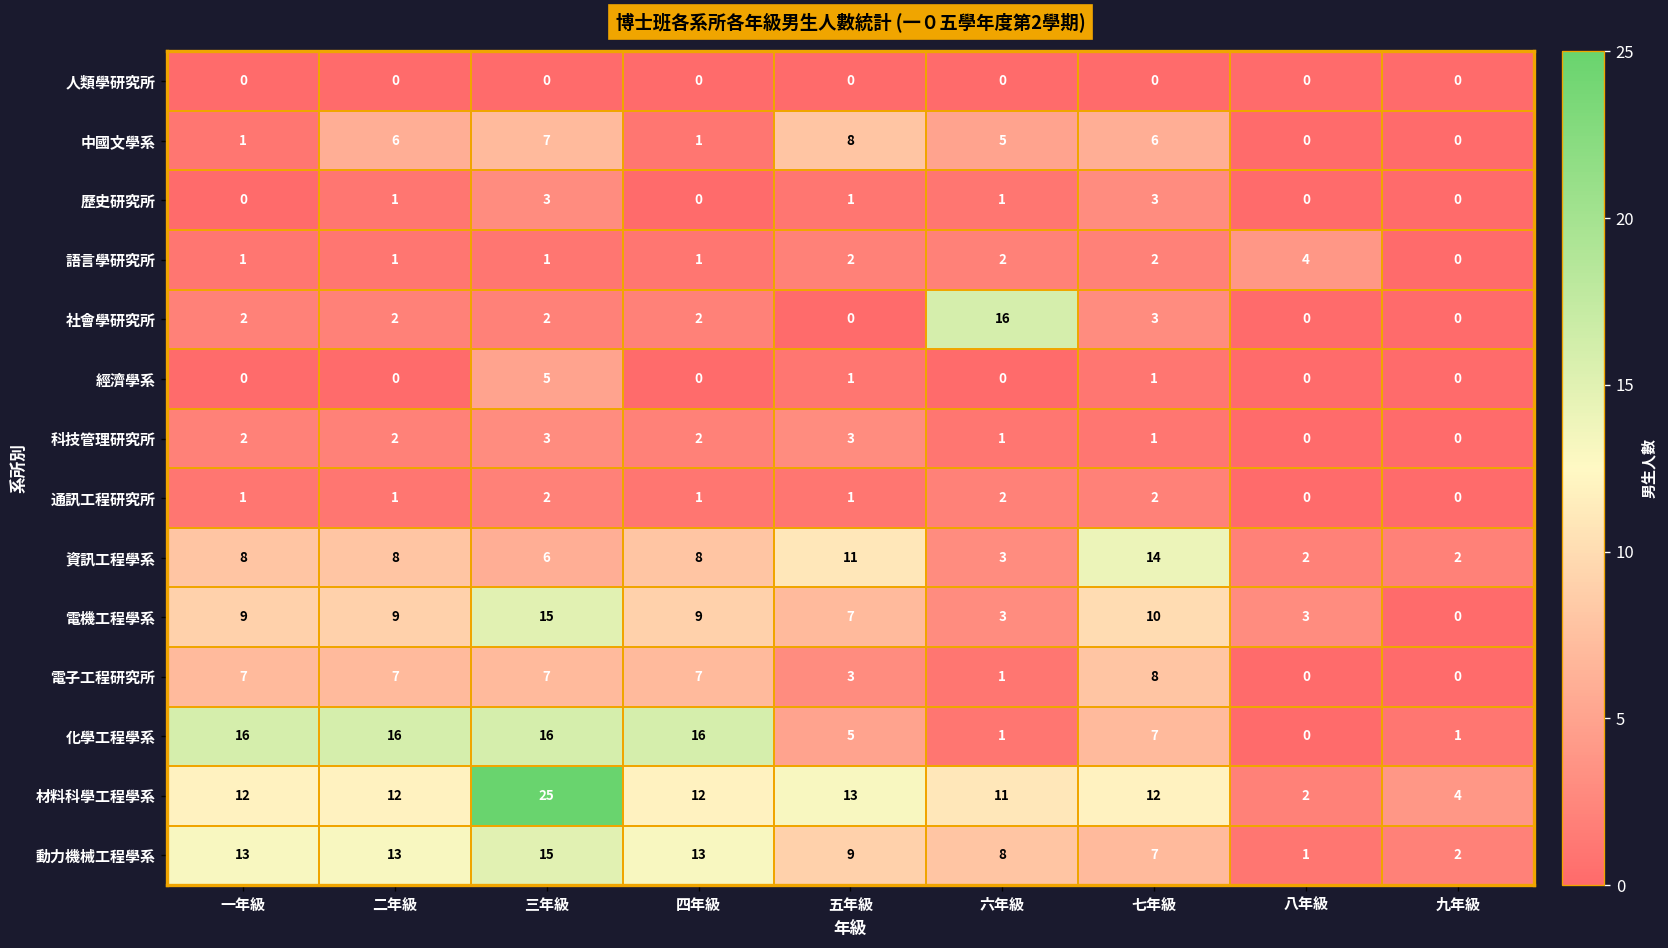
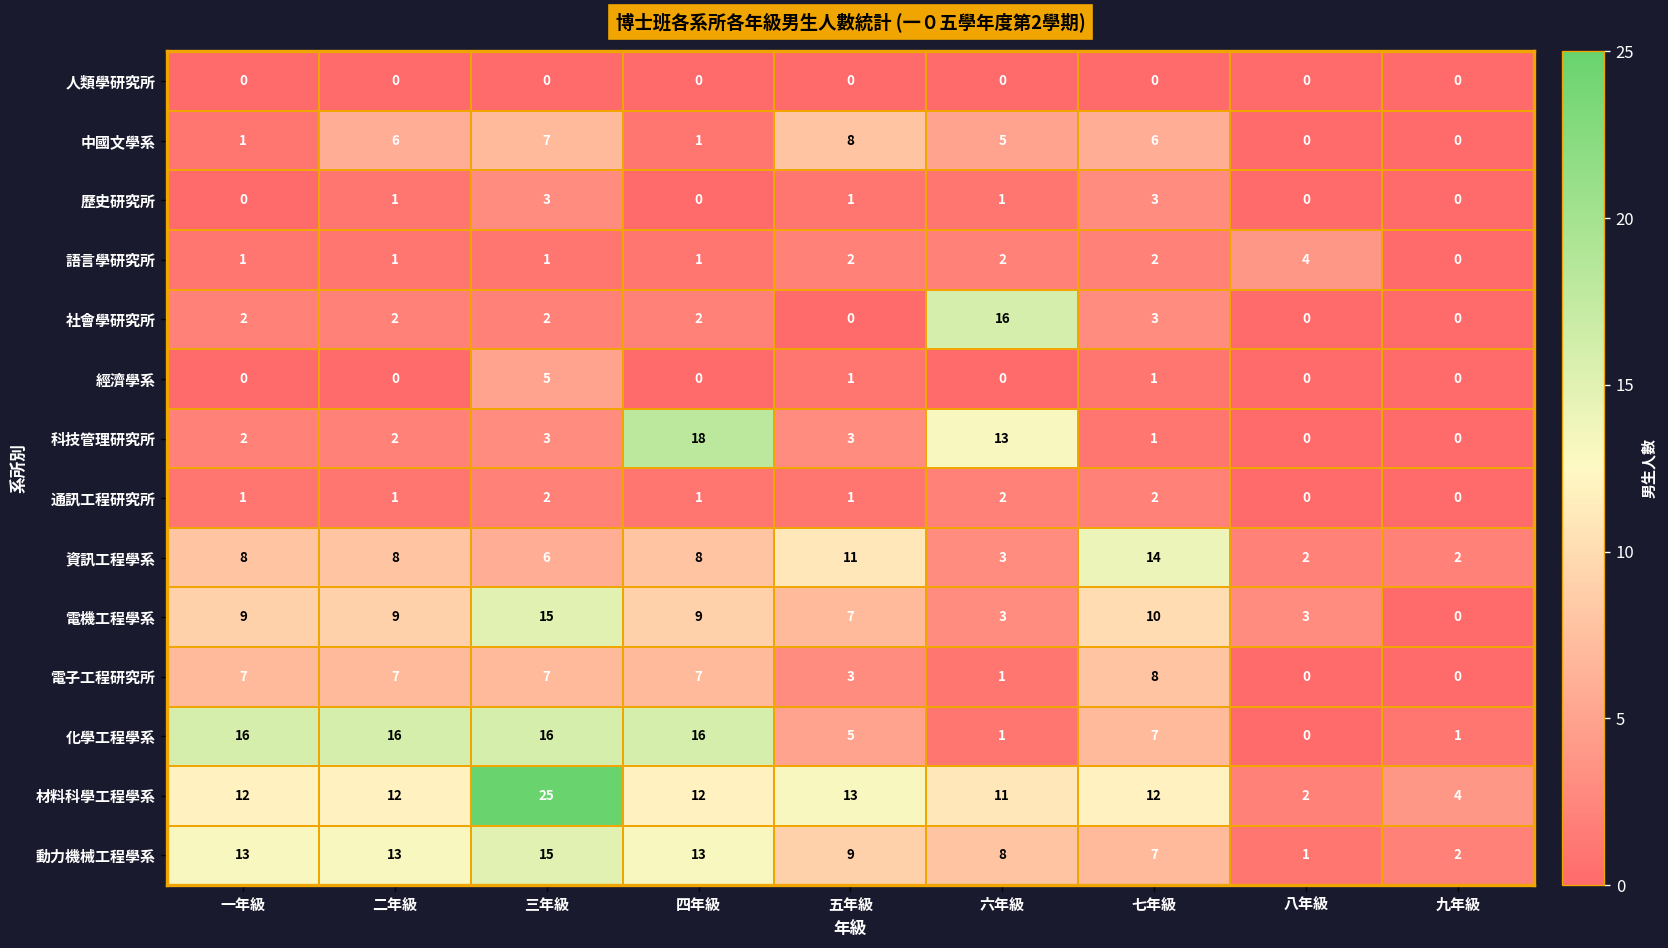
科技管理研究所, 四年級: 2 -> 18
科技管理研究所, 六年級: 1 -> 13
